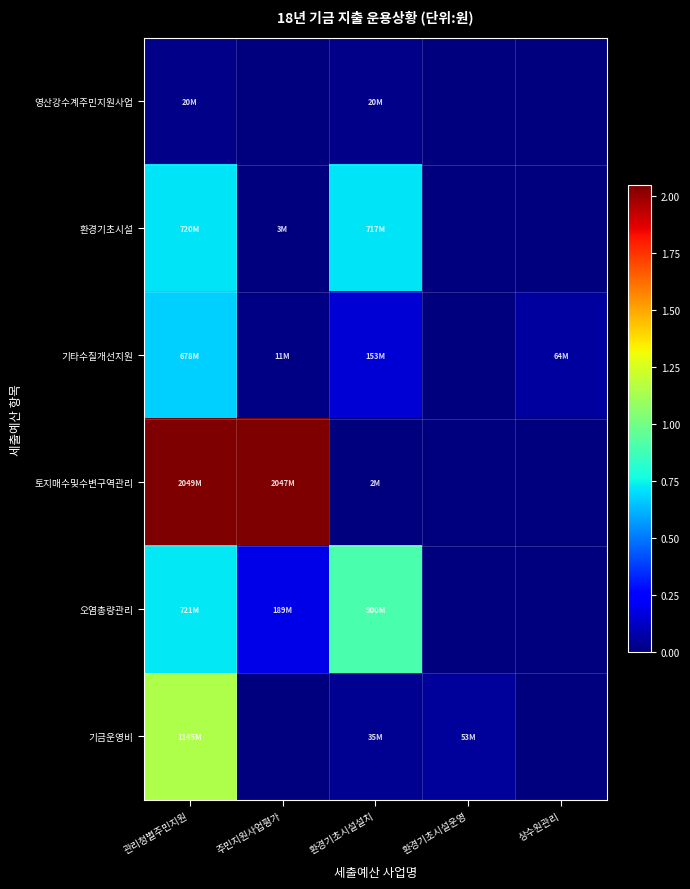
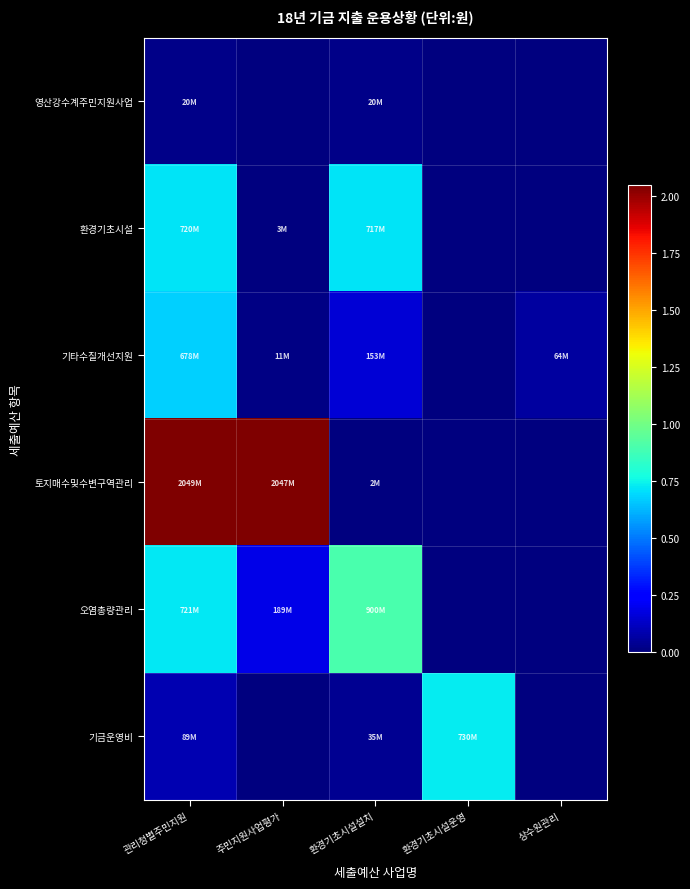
기금운영비, 관리청별주민지원: 1145M -> 89M
기금운영비, 환경기초시설운영: 53M -> 730M
